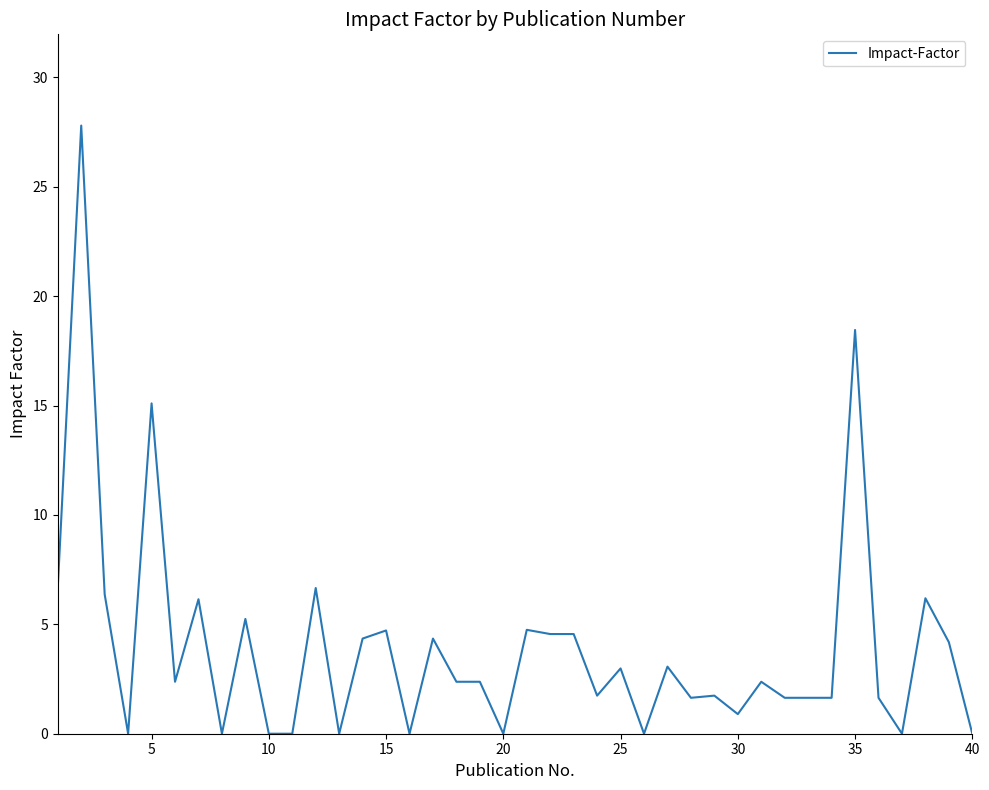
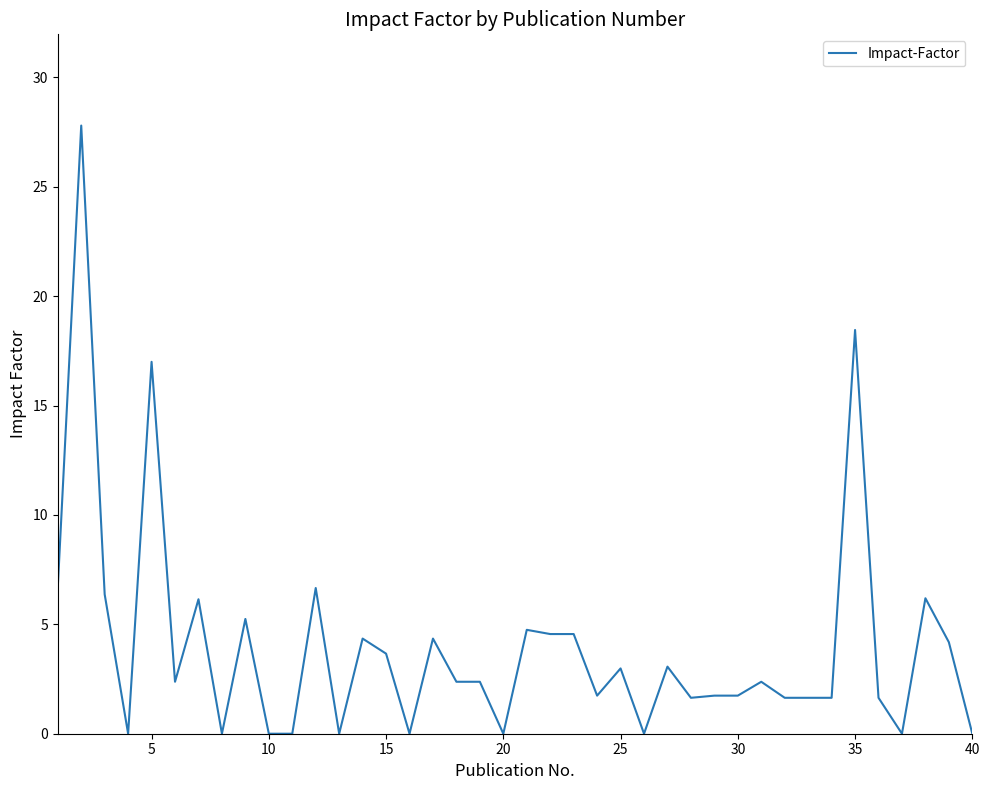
5: 15.1 -> 17.0
15: 4.7 -> 3.7
30: 0.9 -> 1.7
